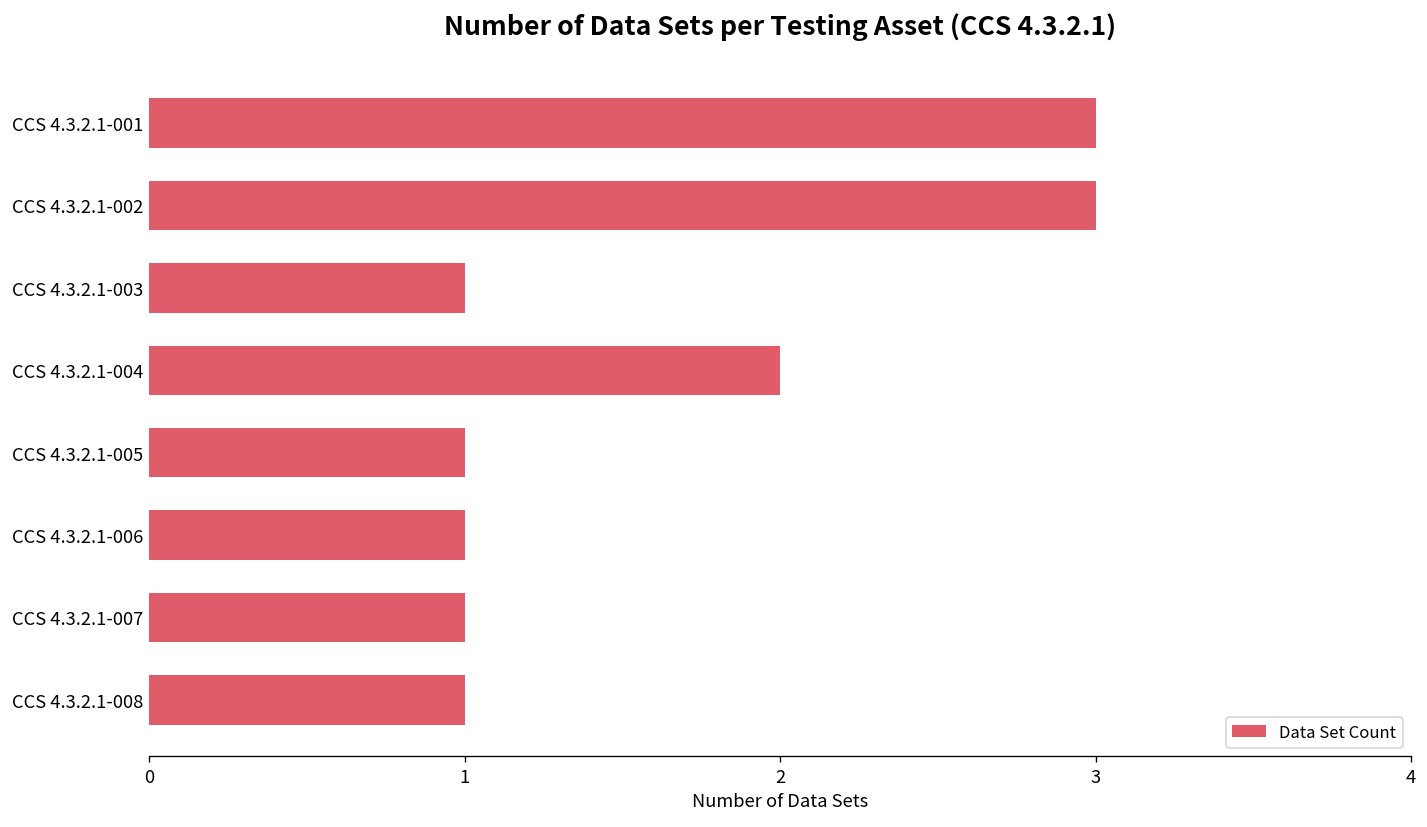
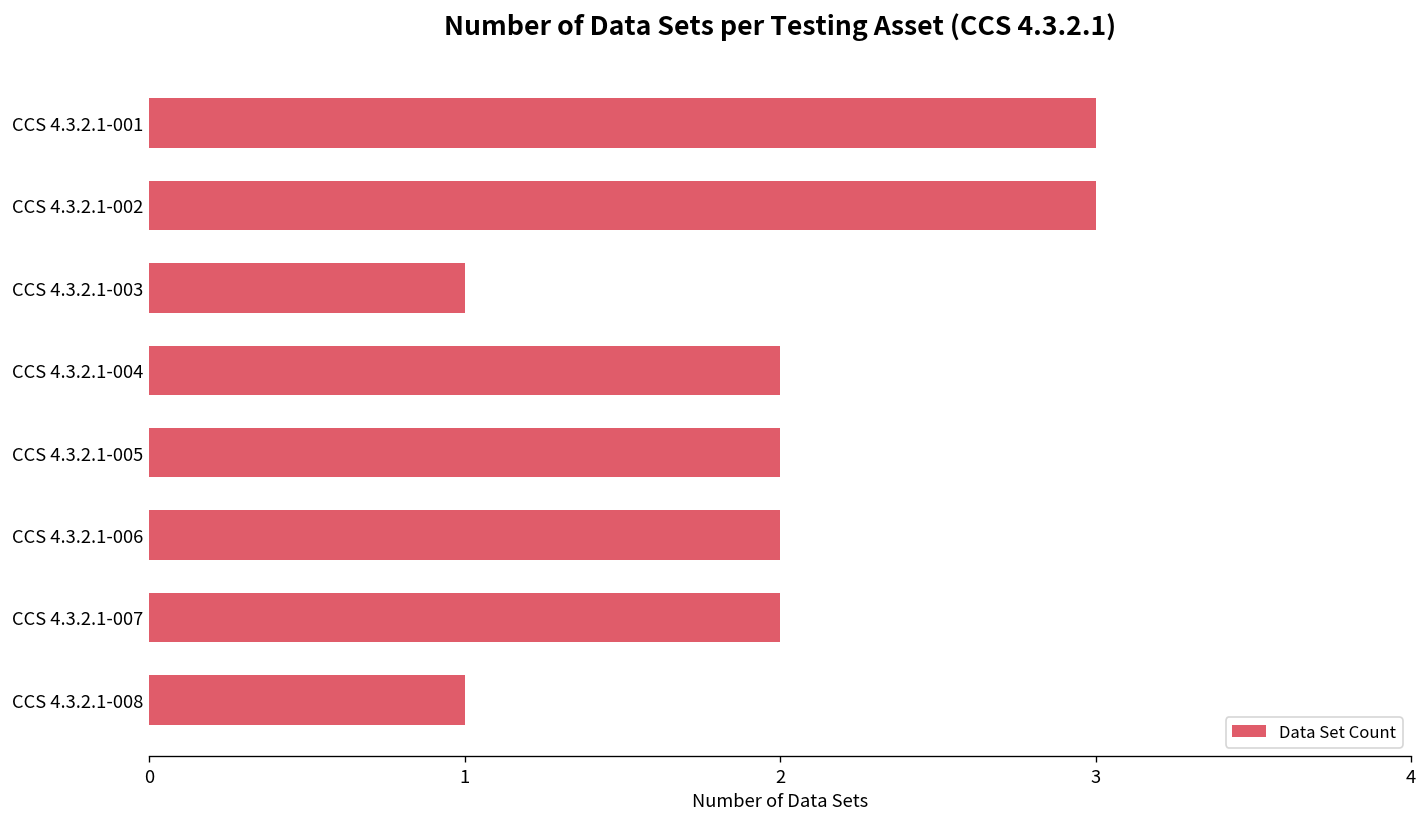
CCS 4.3.2.1-005: 1 -> 2
CCS 4.3.2.1-006: 1 -> 2
CCS 4.3.2.1-007: 1 -> 2
